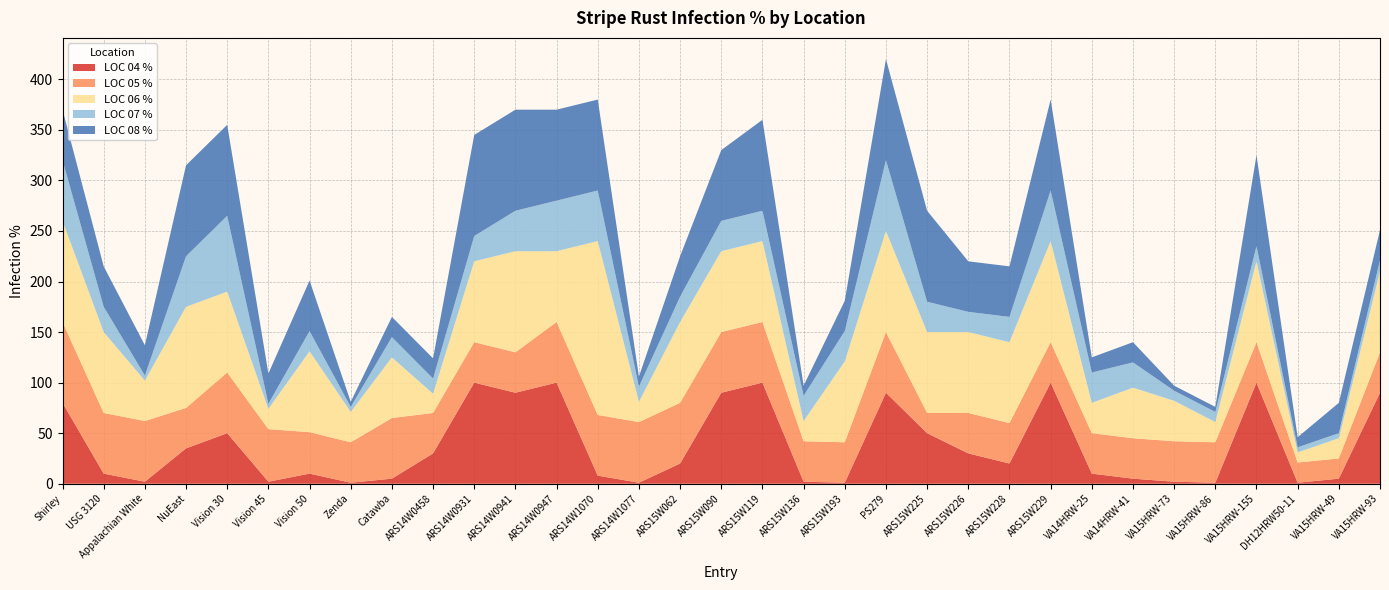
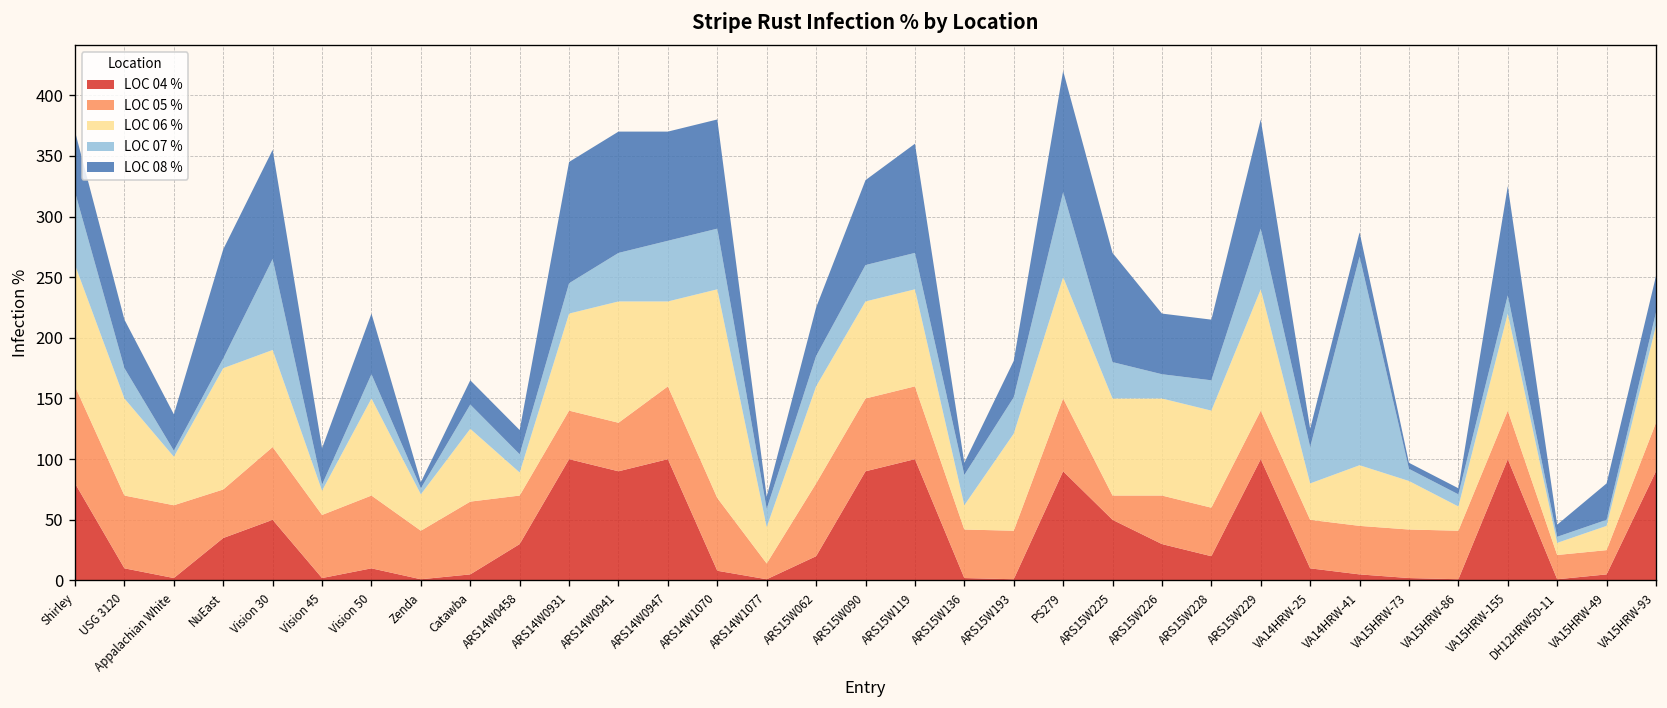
LOC 07 %, NuEast: 50 -> 8
LOC 05 %, Vision 50: 41 -> 60
LOC 05 %, ARS14W1077: 60 -> 13
LOC 06 %, ARS14W1077: 20 -> 30
LOC 07 %, VA14HRW-41: 25 -> 172
